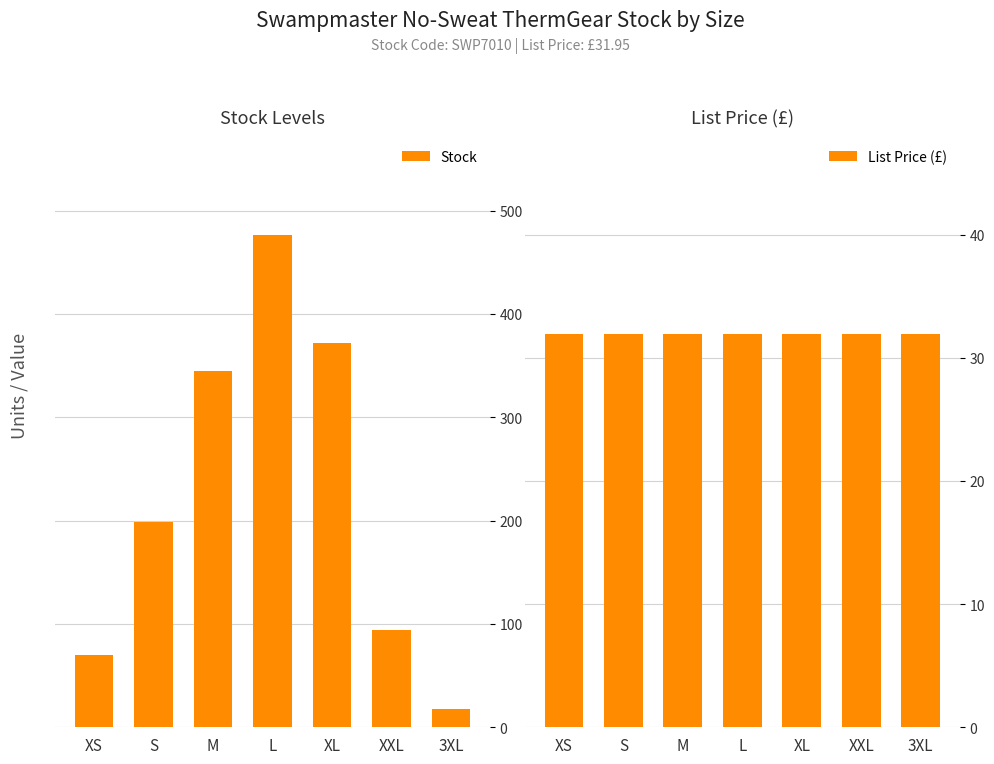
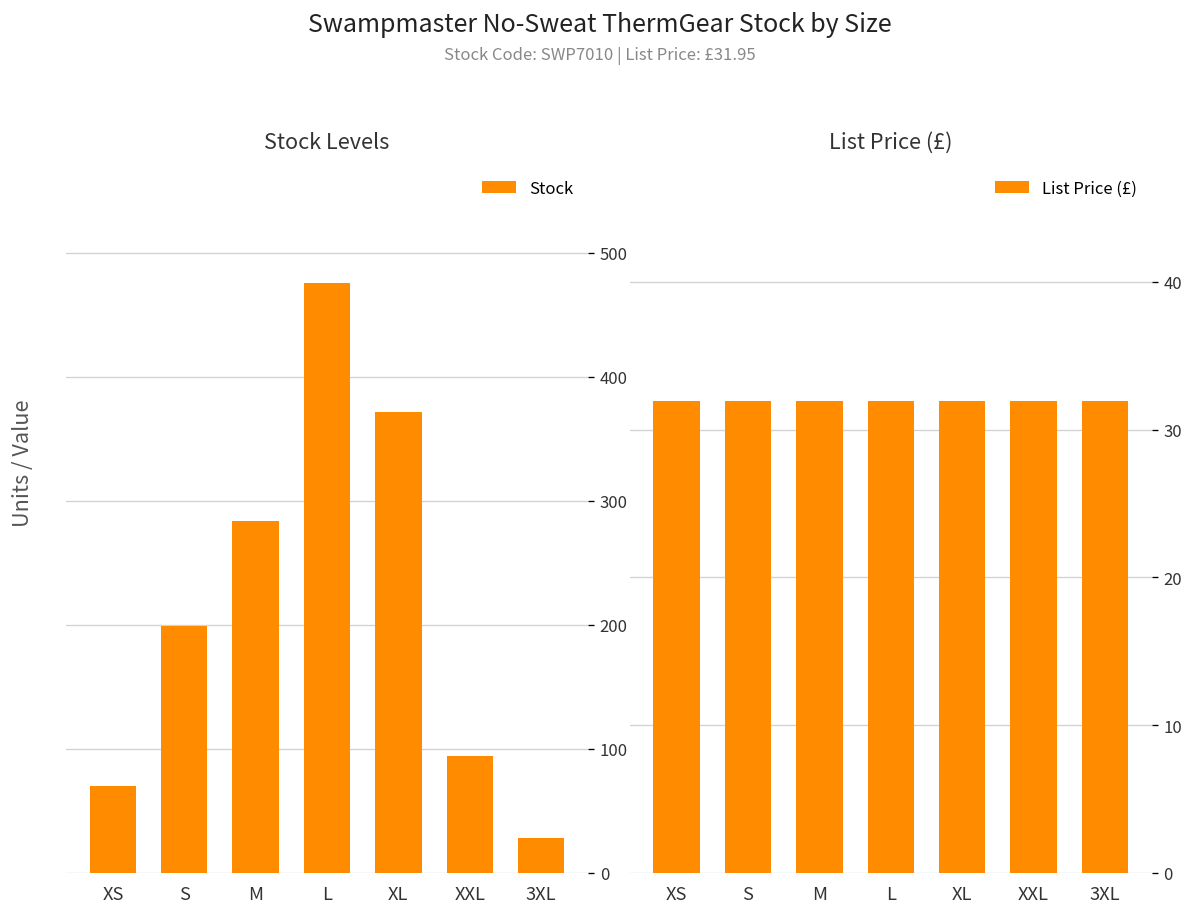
Stock Levels, M: 345 -> 284
Stock Levels, 3XL: 18 -> 28
